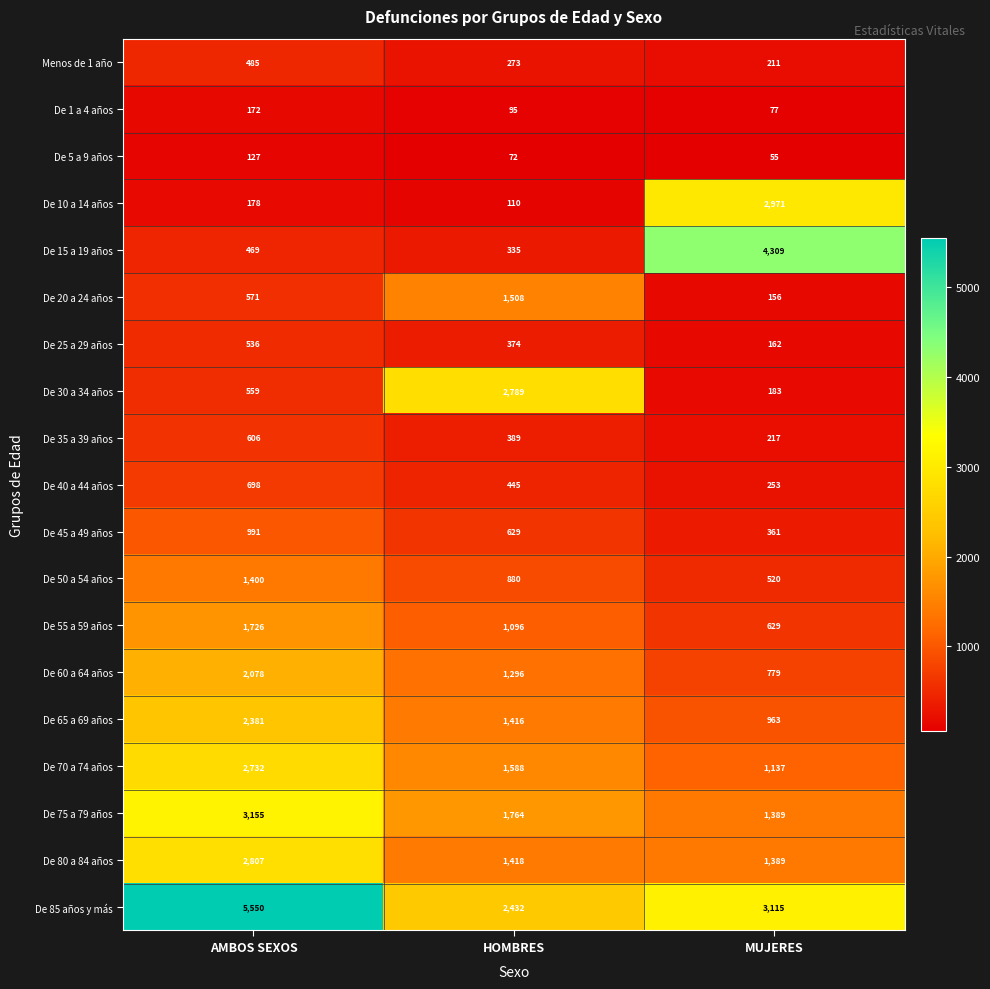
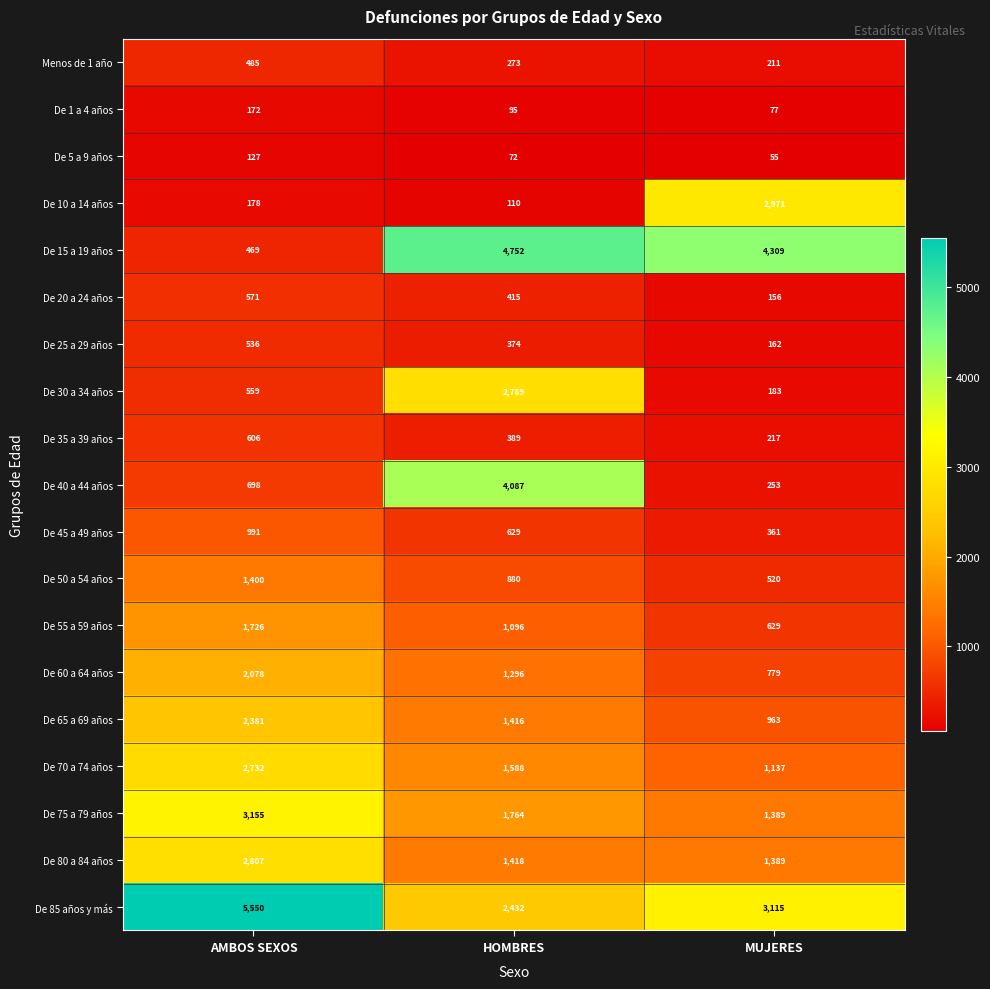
De 15 a 19 años, HOMBRES: 335 -> 4,752
De 20 a 24 años, HOMBRES: 1,508 -> 415
De 40 a 44 años, HOMBRES: 445 -> 4,087
